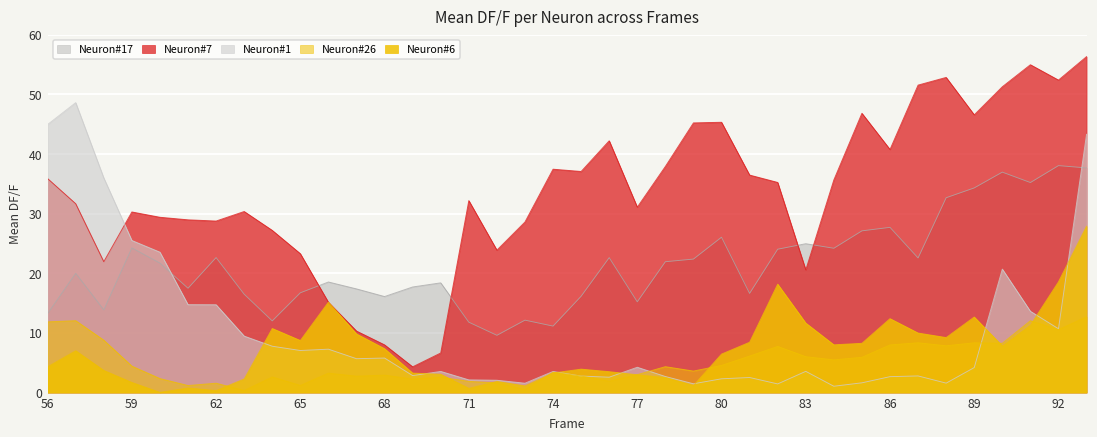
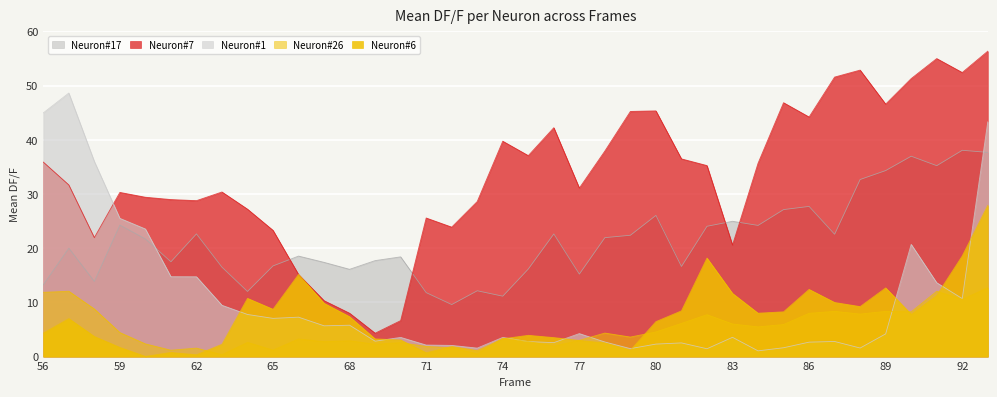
Neuron#7, 71: 32 -> 26
Neuron#7, 74: 37 -> 40
Neuron#7, 86: 41 -> 44
